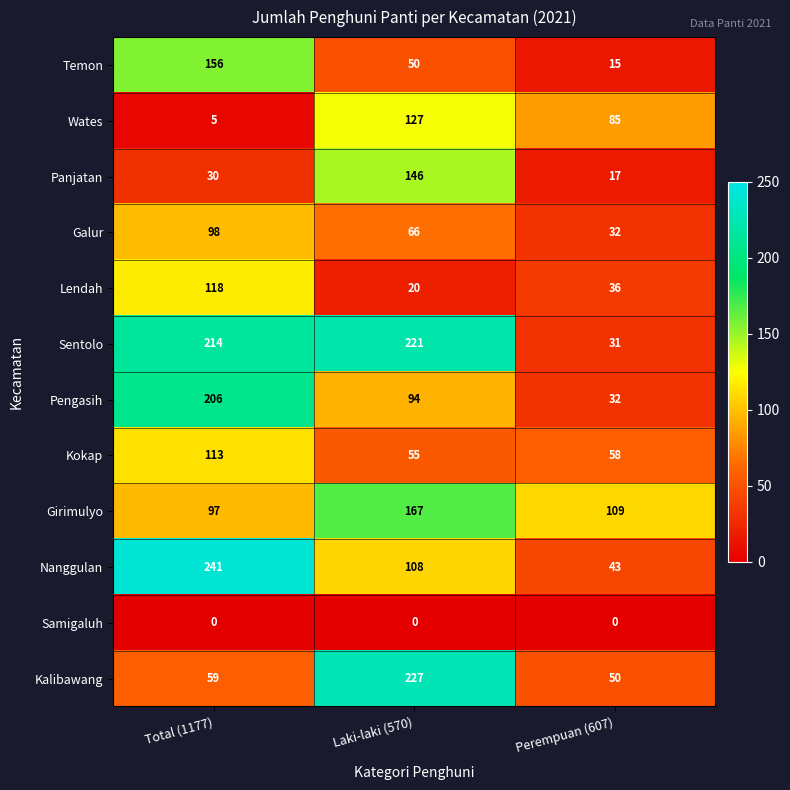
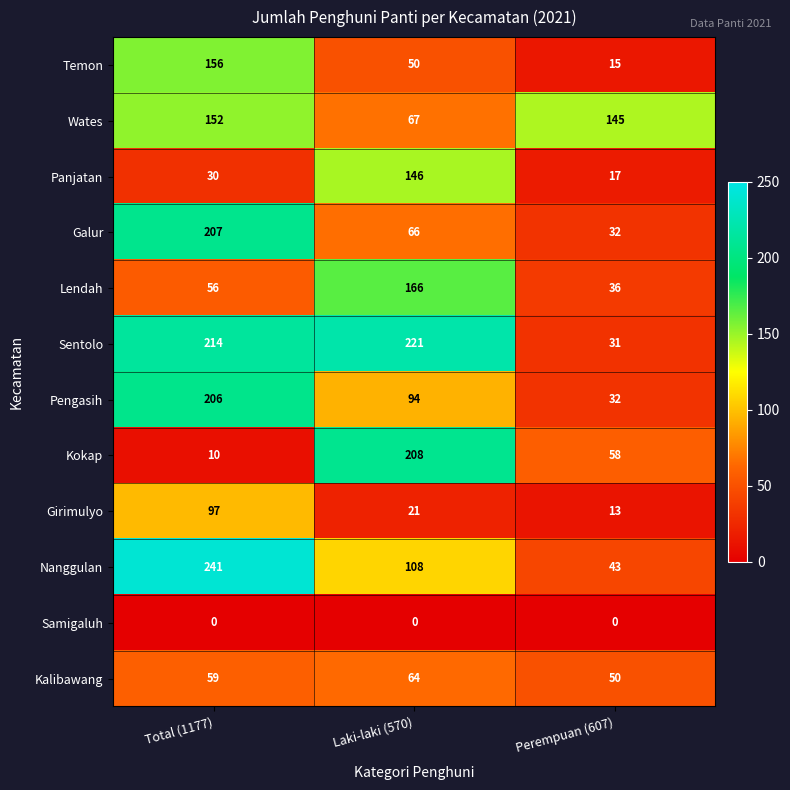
Wates, Total (1177): 5 -> 152
Wates, Laki-laki (570): 127 -> 67
Wates, Perempuan (607): 85 -> 145
Galur, Total (1177): 98 -> 207
Lendah, Total (1177): 118 -> 56
Lendah, Laki-laki (570): 20 -> 166
Kokap, Total (1177): 113 -> 10
Kokap, Laki-laki (570): 55 -> 208
Girimulyo, Laki-laki (570): 167 -> 21
Girimulyo, Perempuan (607): 109 -> 13
Kalibawang, Laki-laki (570): 227 -> 64
